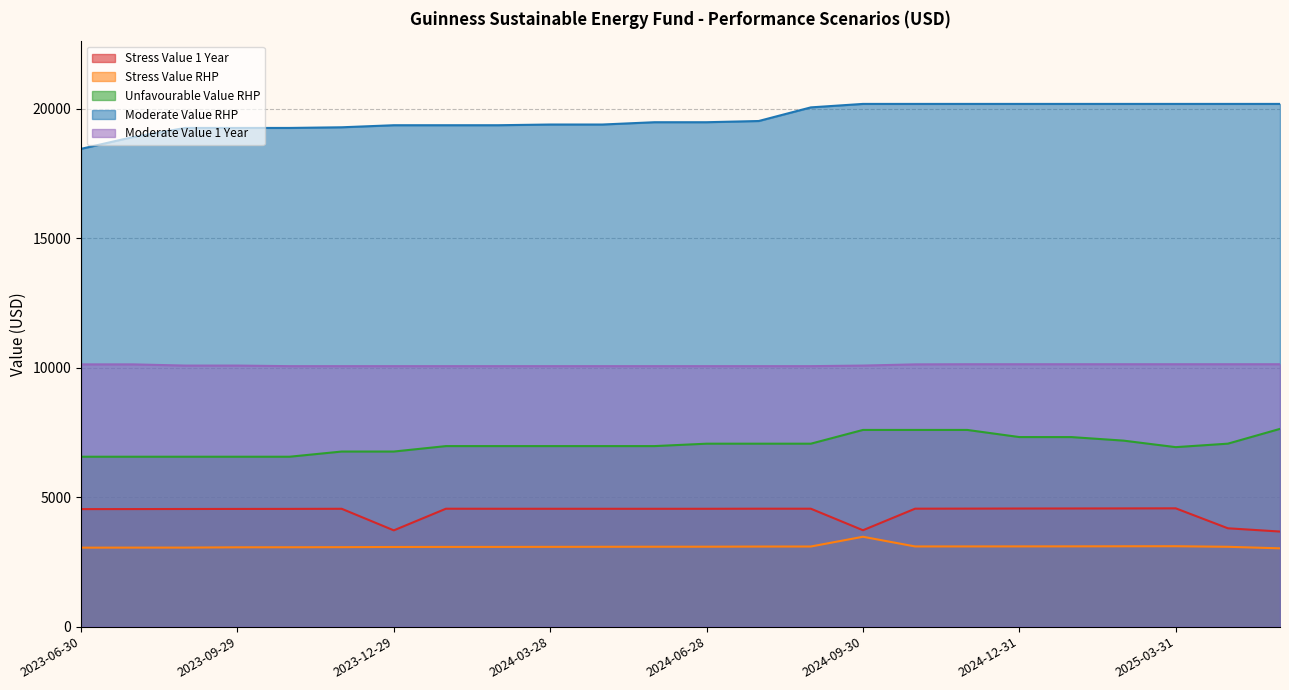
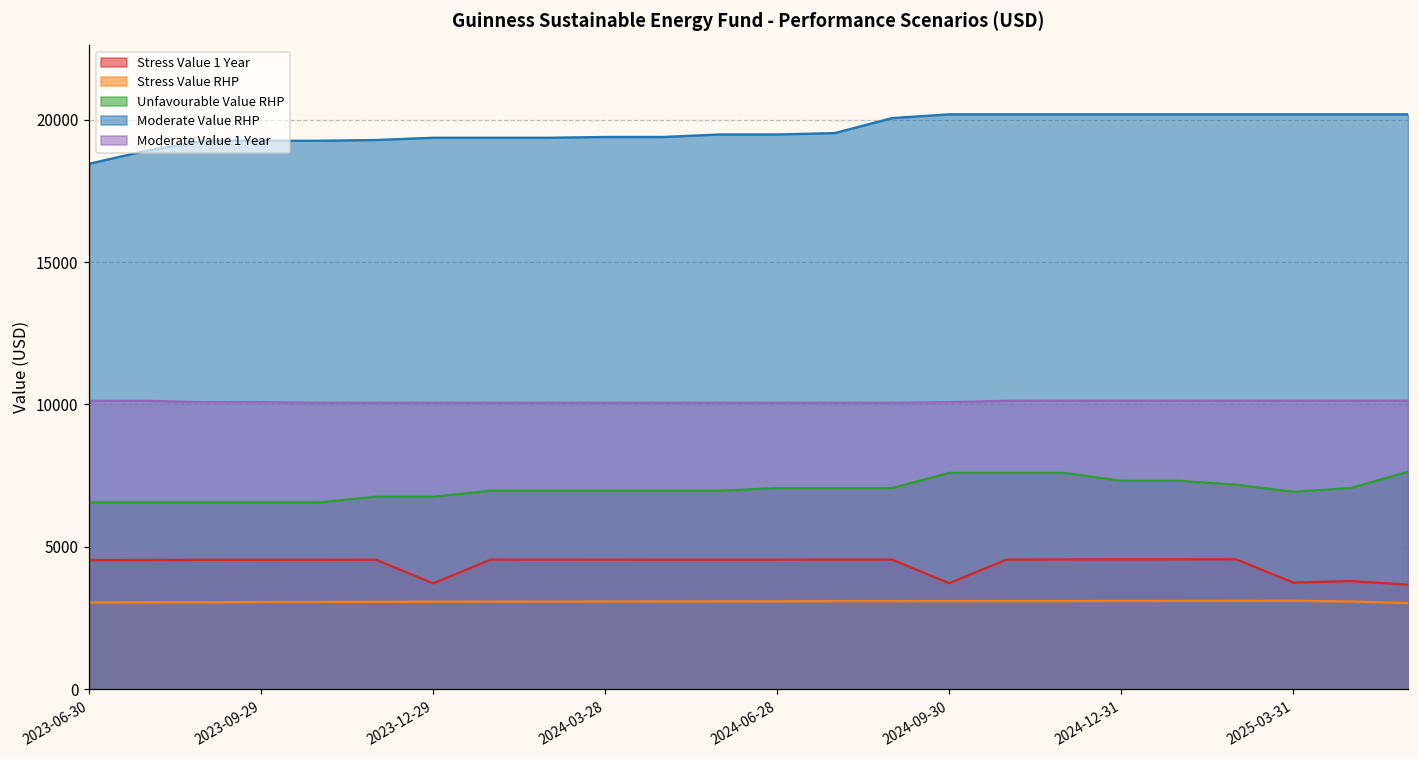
Stress Value RHP, 2024-09-30: 3500 -> 3100
Stress Value 1 Year, 2025-03-31: 4600 -> 3700
